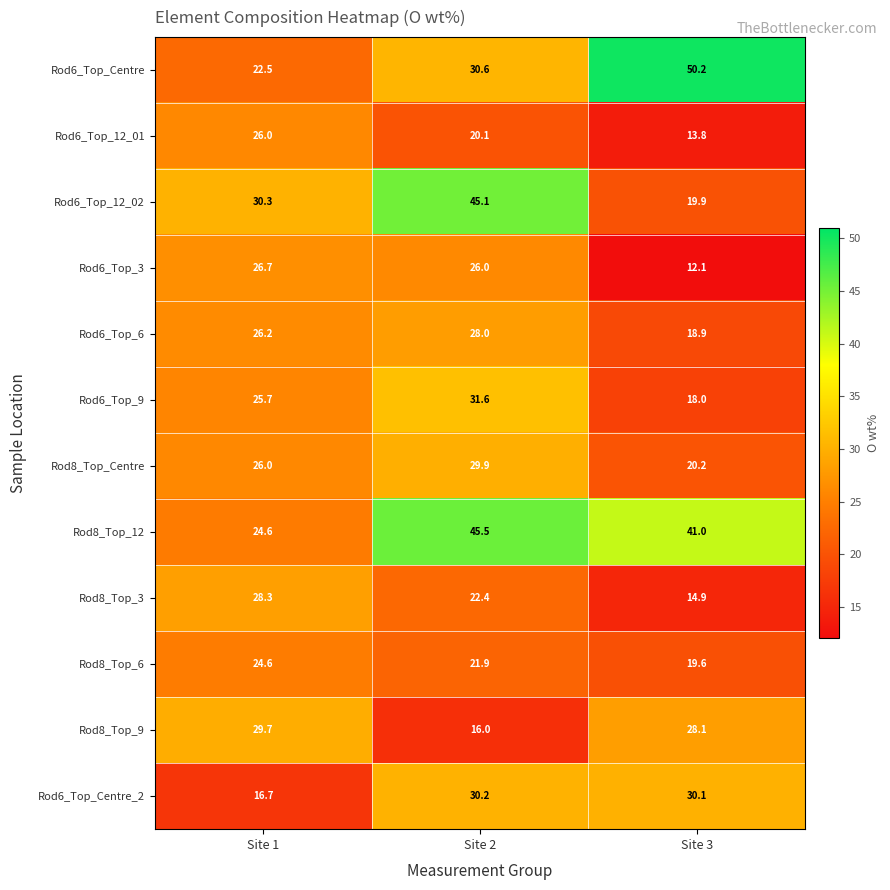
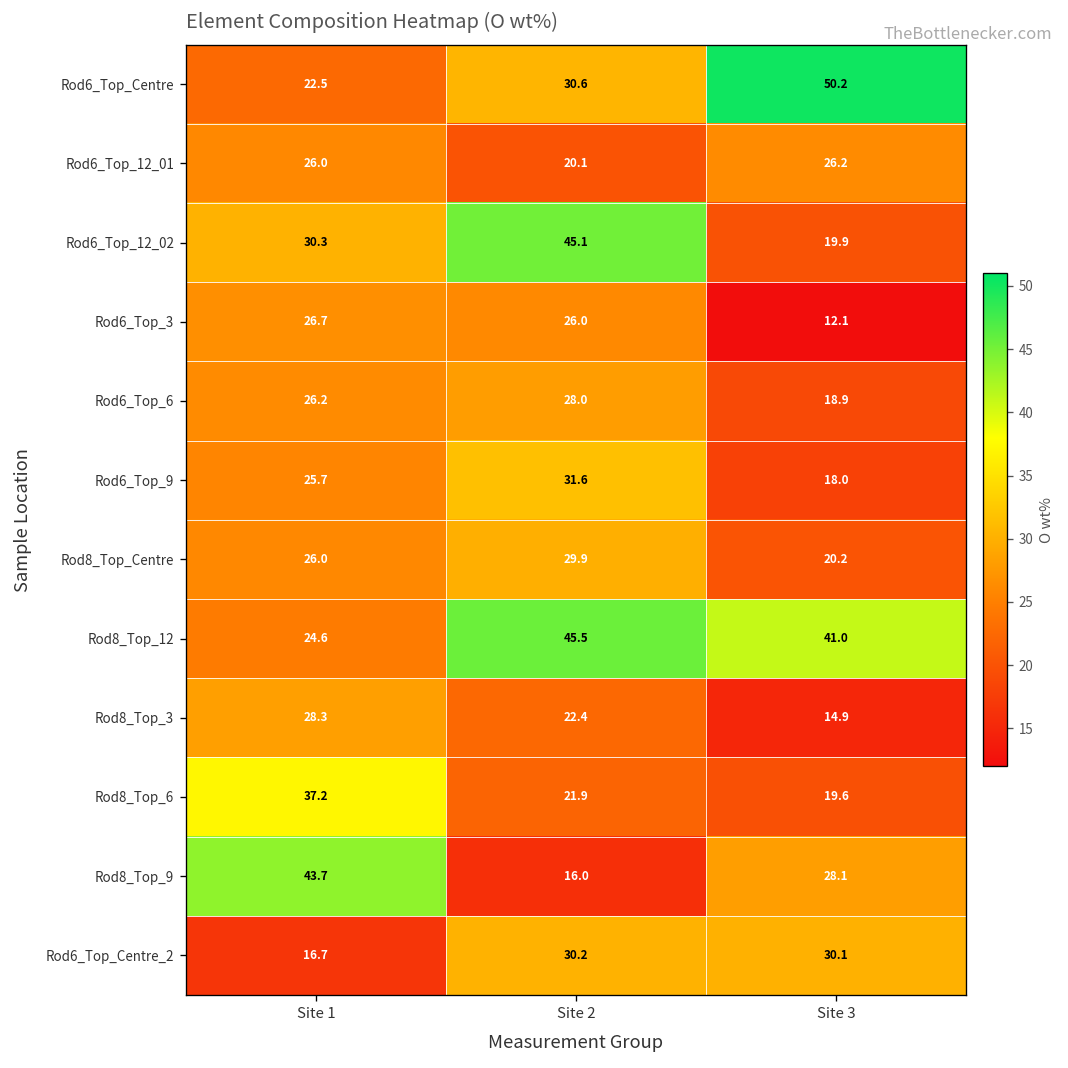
Rod6_Top_12_01, Site 3: 13.8 -> 26.2
Rod8_Top_6, Site 1: 24.6 -> 37.2
Rod8_Top_9, Site 1: 29.7 -> 43.7
